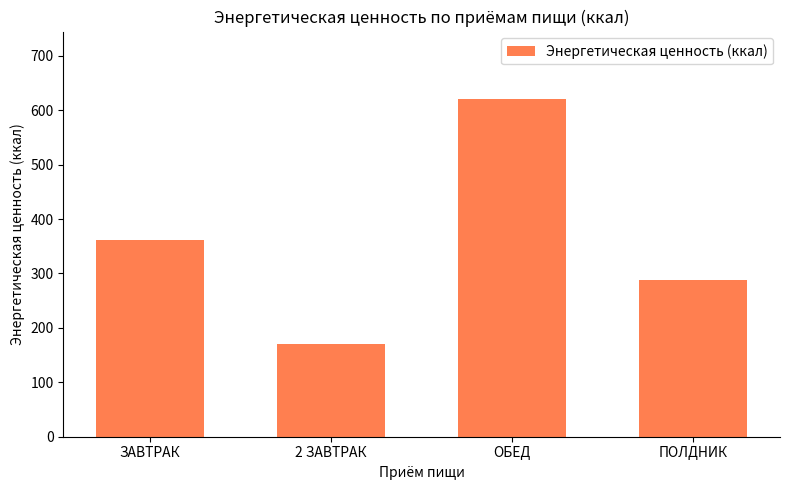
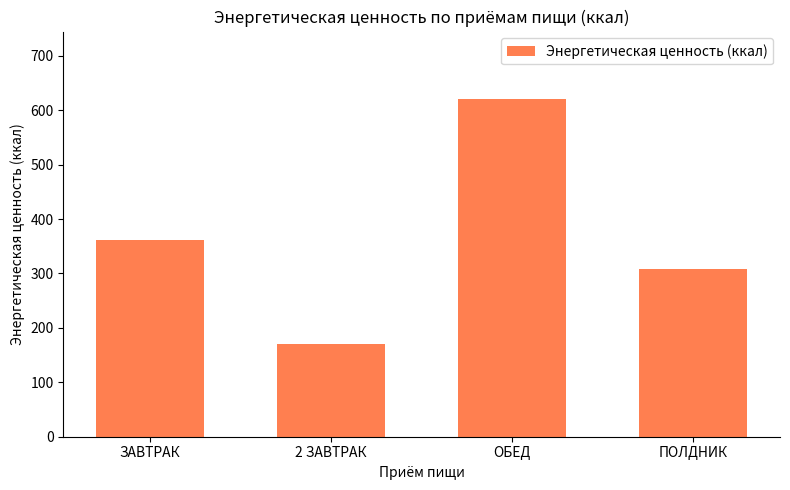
ПОЛДНИК: 290 -> 310
